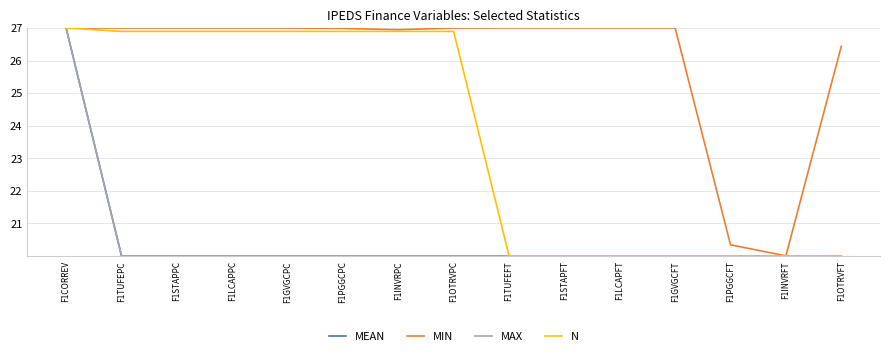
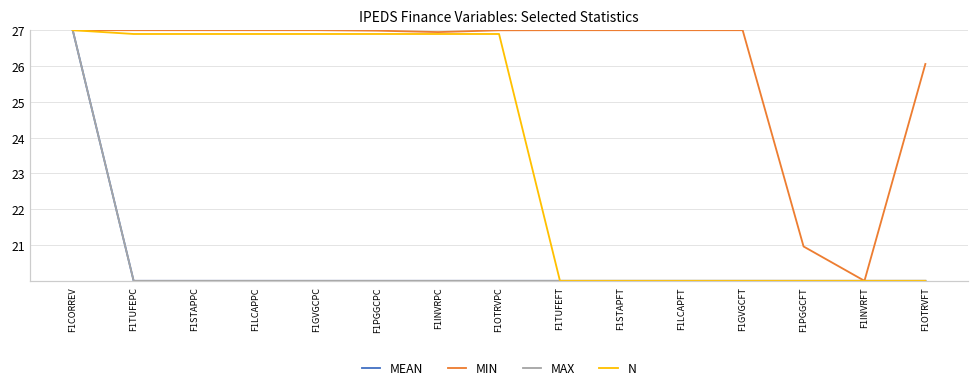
MIN, F1PGGCFT: 20.3 -> 21.0
MIN, F1OTRVFT: 26.4 -> 26.1
